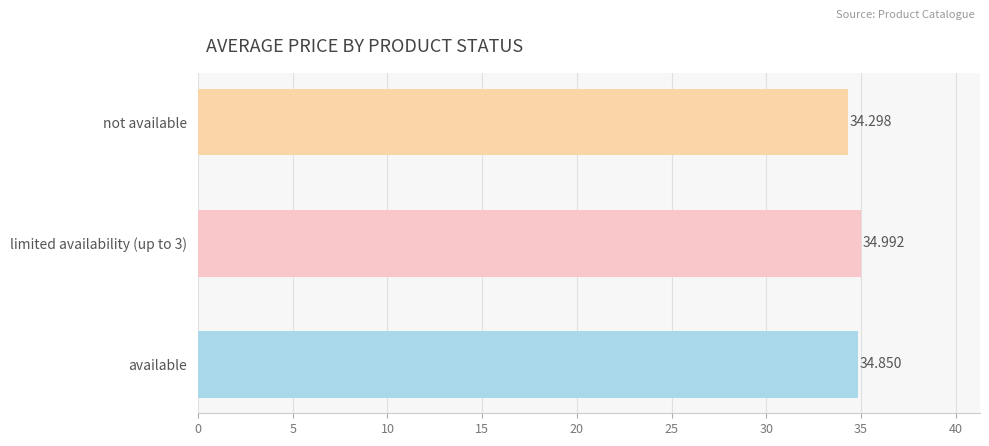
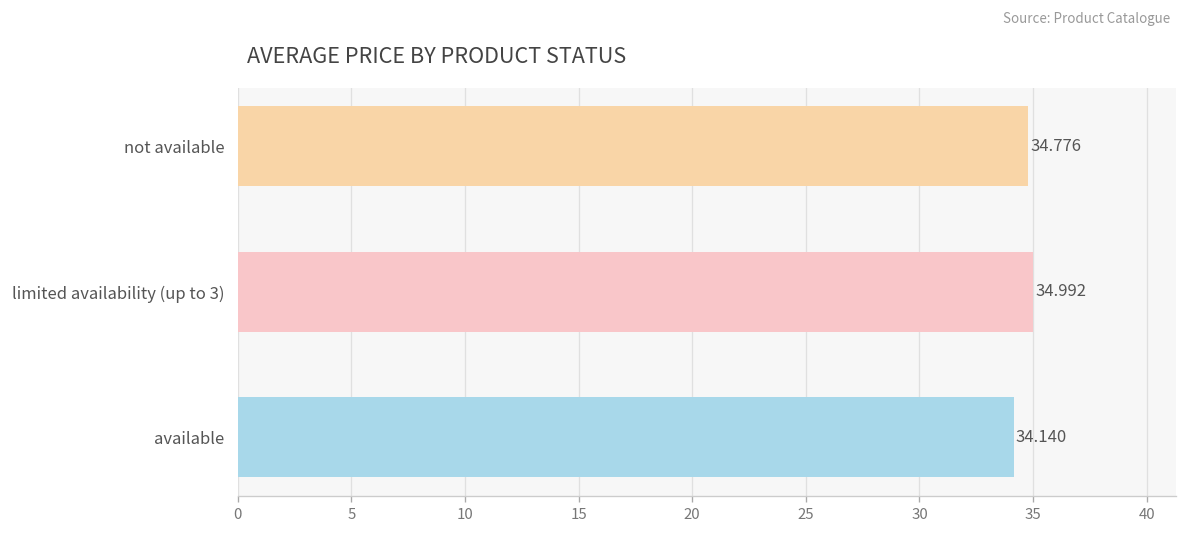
not available: 34.298 -> 34.776
available: 34.850 -> 34.140
